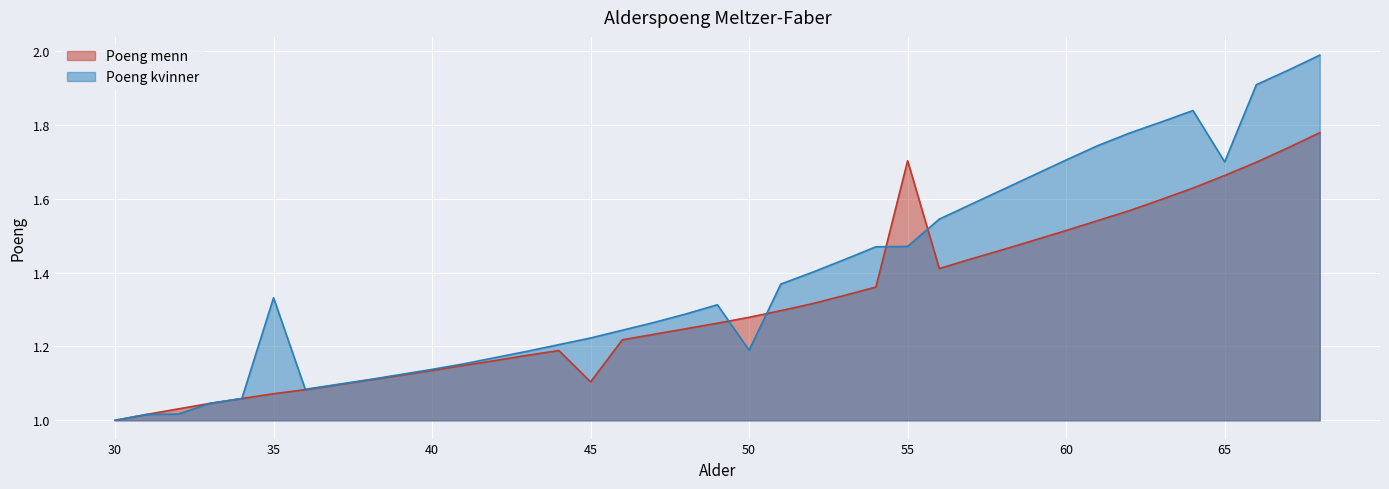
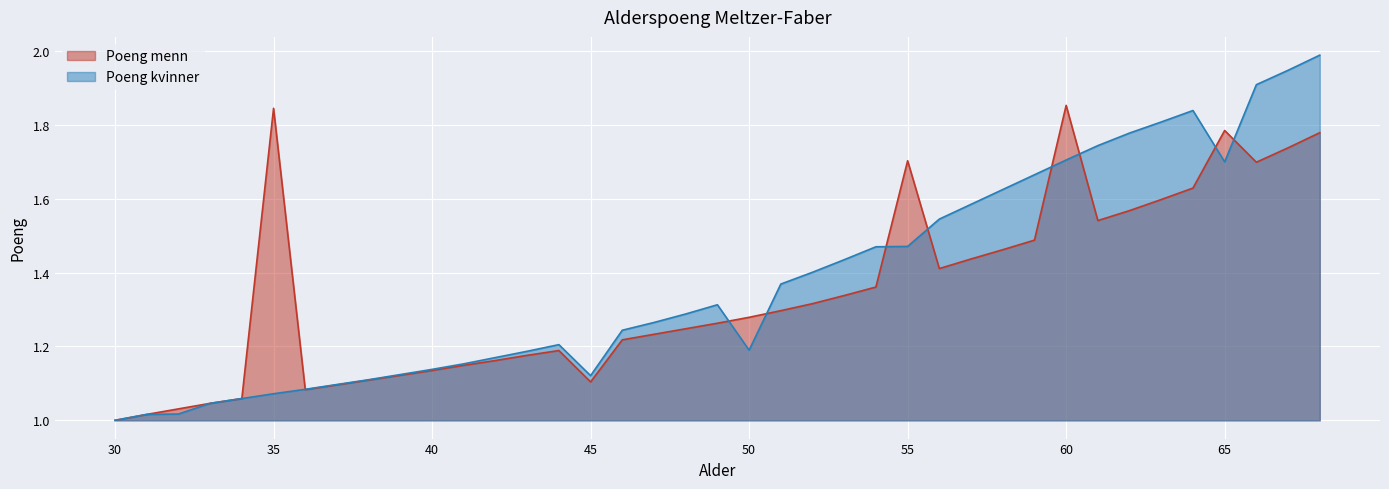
Poeng menn, 35: 1.07 -> 1.85
Poeng kvinner, 35: 1.33 -> 1.07
Poeng kvinner, 45: 1.22 -> 1.12
Poeng menn, 60: 1.51 -> 1.85
Poeng menn, 65: 1.66 -> 1.79
